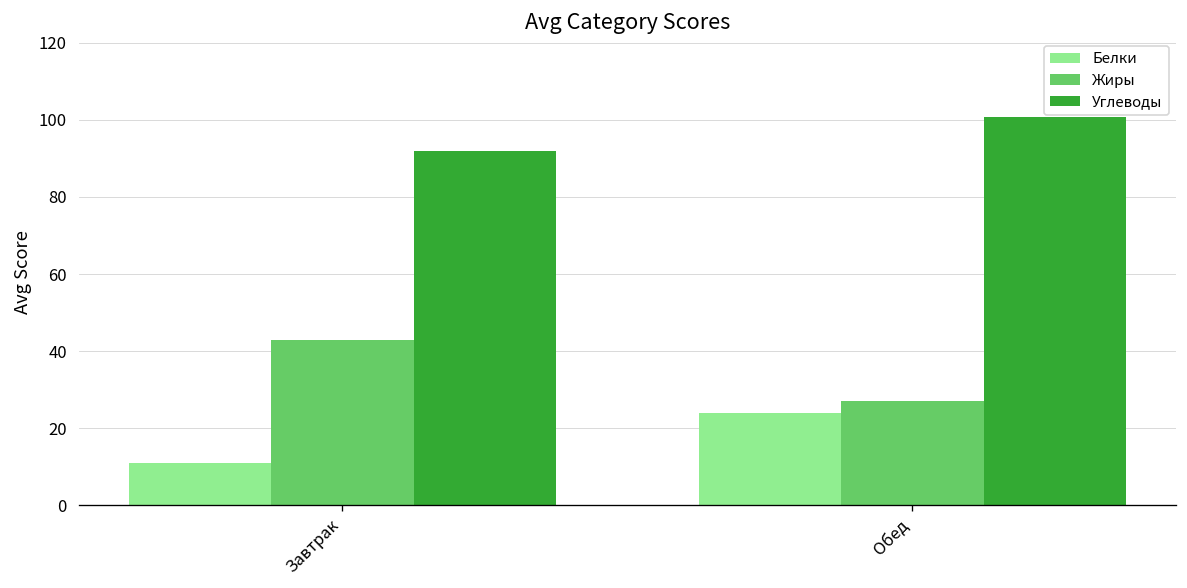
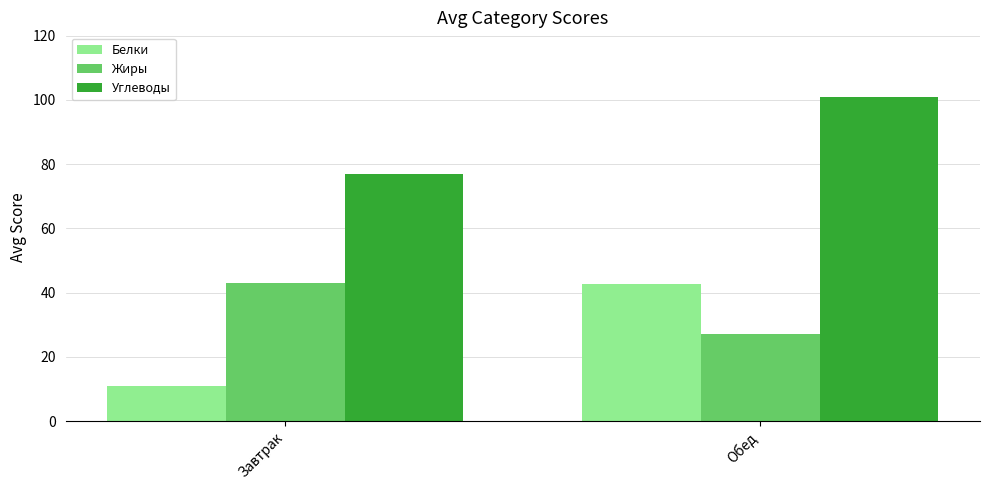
Углеводы, Завтрак: 92 -> 77
Белки, Обед: 24 -> 43
